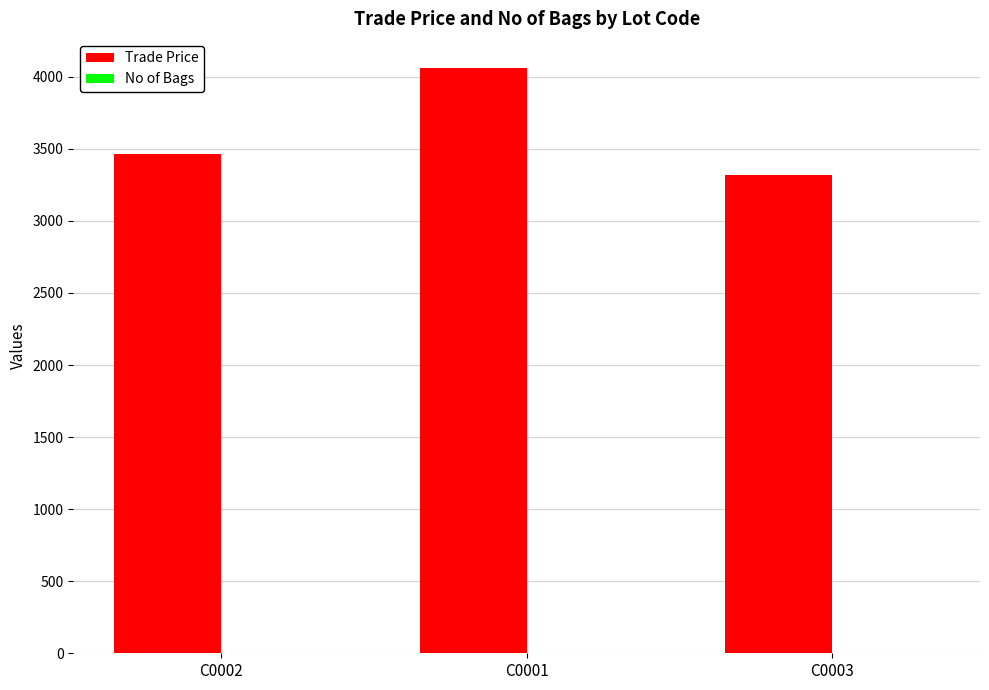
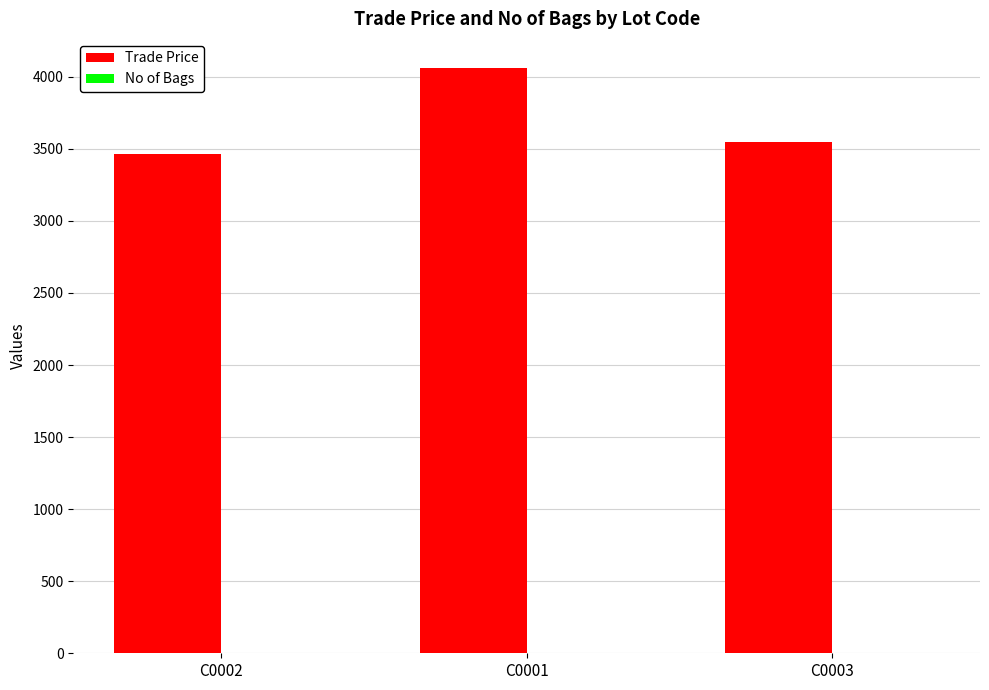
Trade Price, C0003: 3320 -> 3550
